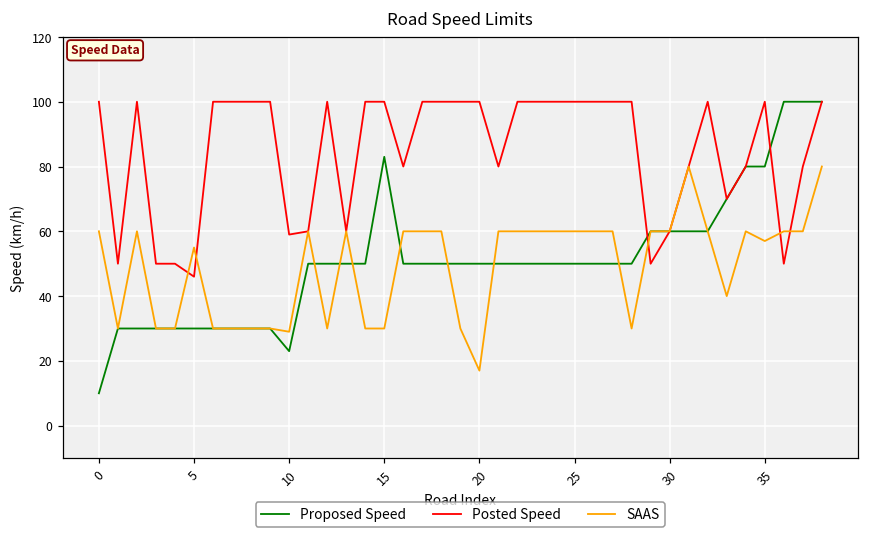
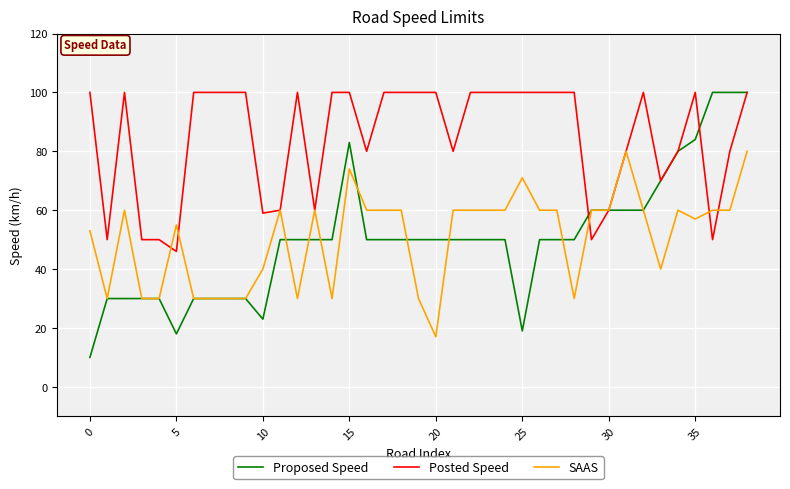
SAAS, 0: 60 -> 53
Proposed Speed, 5: 30 -> 18
SAAS, 10: 29 -> 40
SAAS, 15: 30 -> 74
Proposed Speed, 25: 50 -> 19
SAAS, 25: 60 -> 71
Proposed Speed, 35: 80 -> 84
